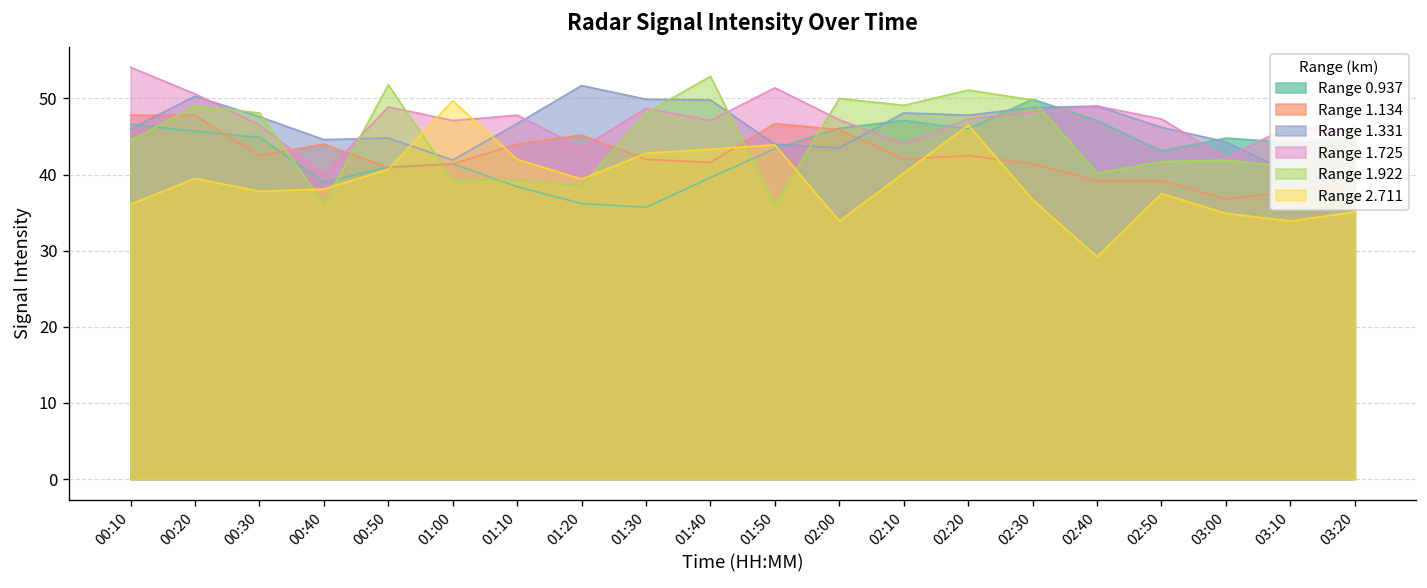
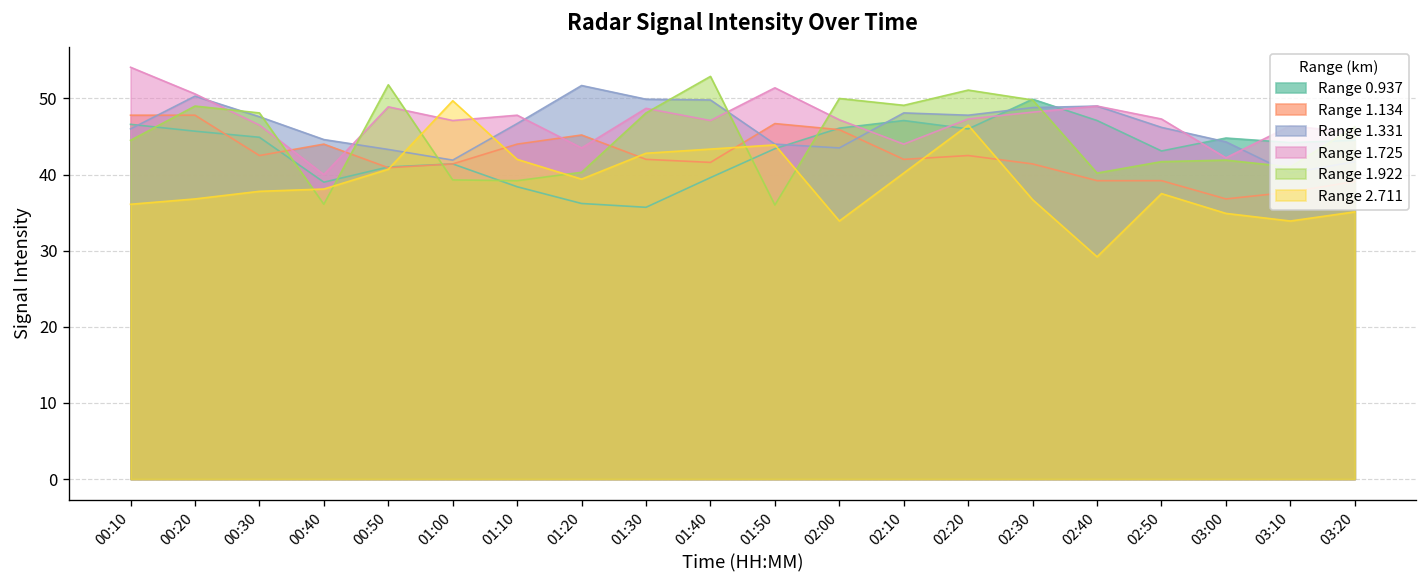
Range 2.711, 00:20: 40 -> 37
Range 1.331, 00:50: 45 -> 43
Range 1.922, 01:20: 39 -> 40
